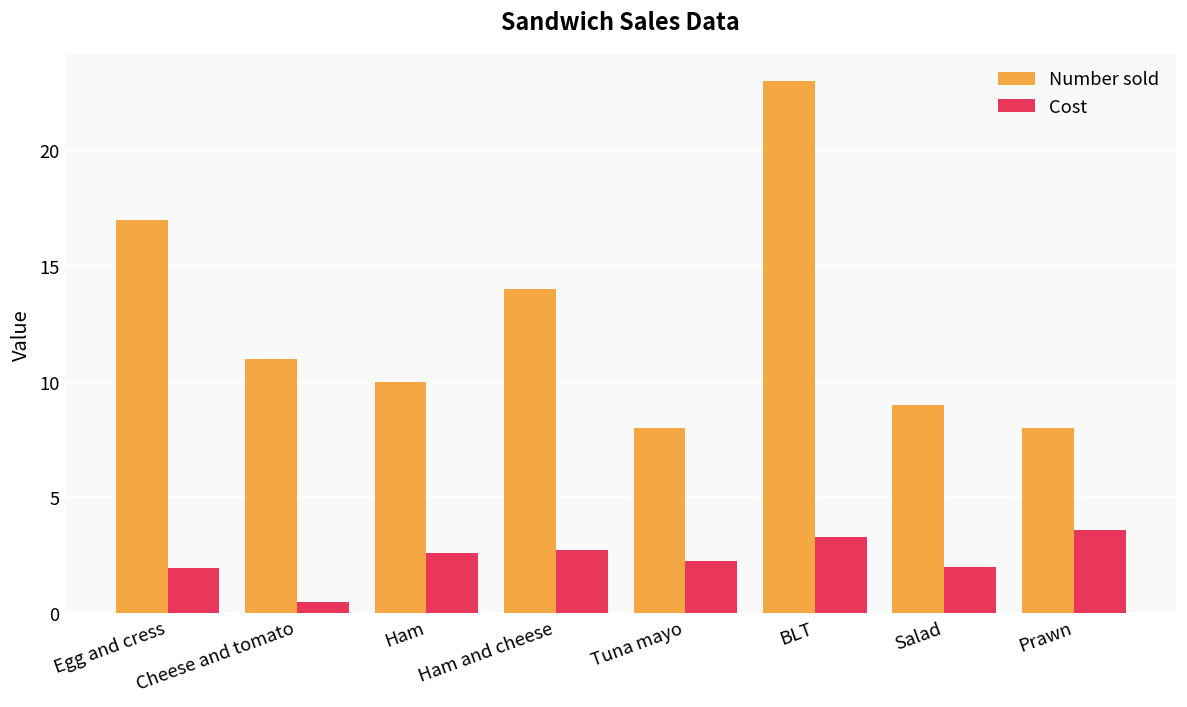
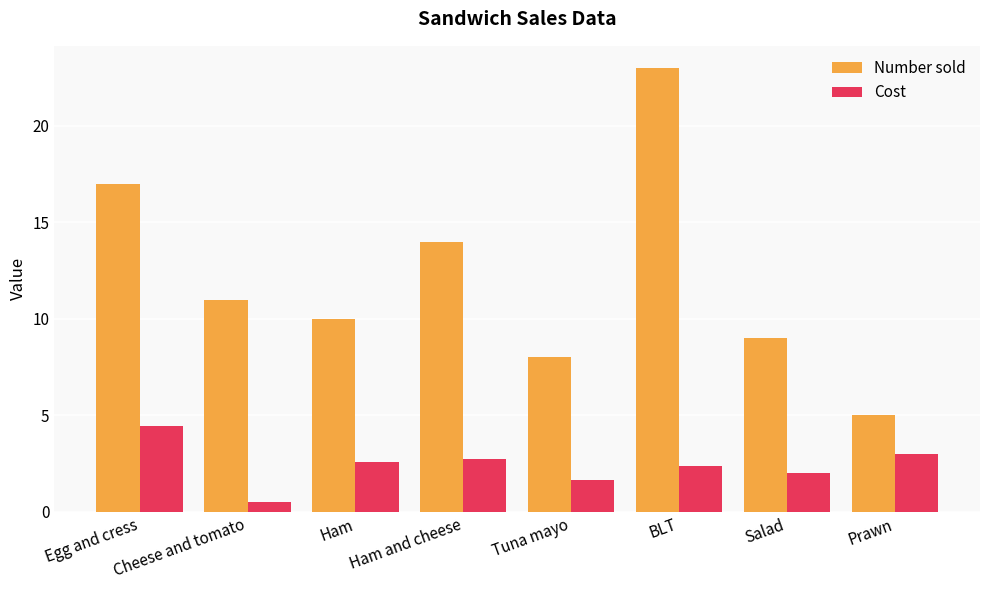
Cost, Egg and cress: 2.0 -> 4.5
Cost, Tuna mayo: 2.3 -> 1.6
Cost, BLT: 3.3 -> 2.4
Number sold, Prawn: 8 -> 5
Cost, Prawn: 3.6 -> 3.0
